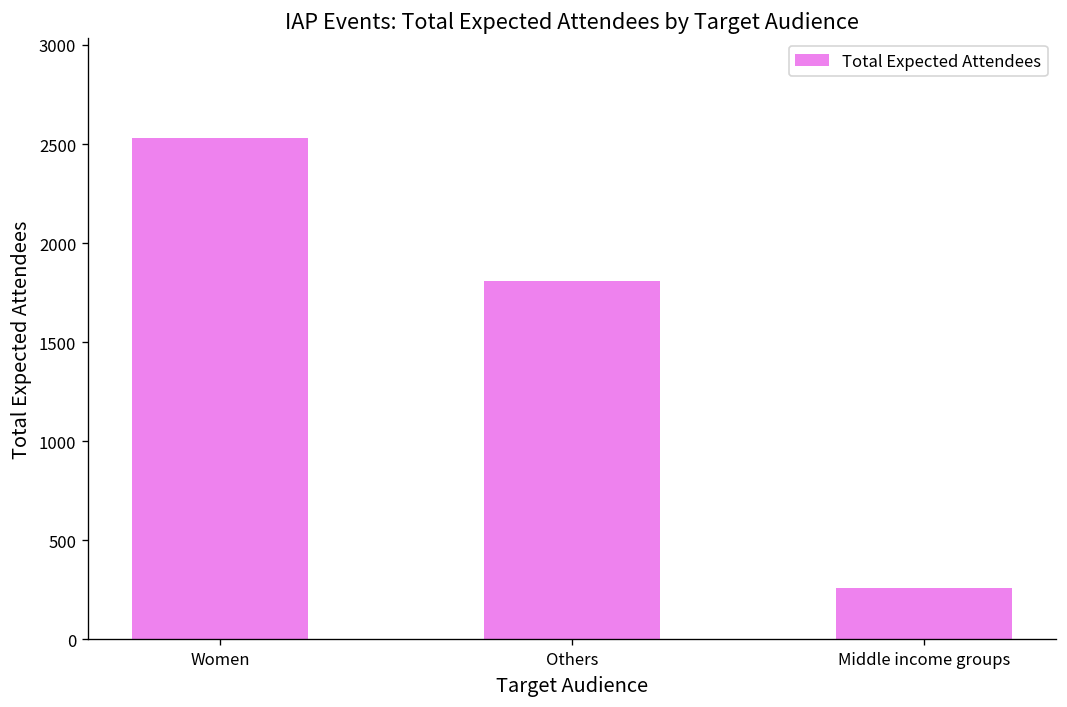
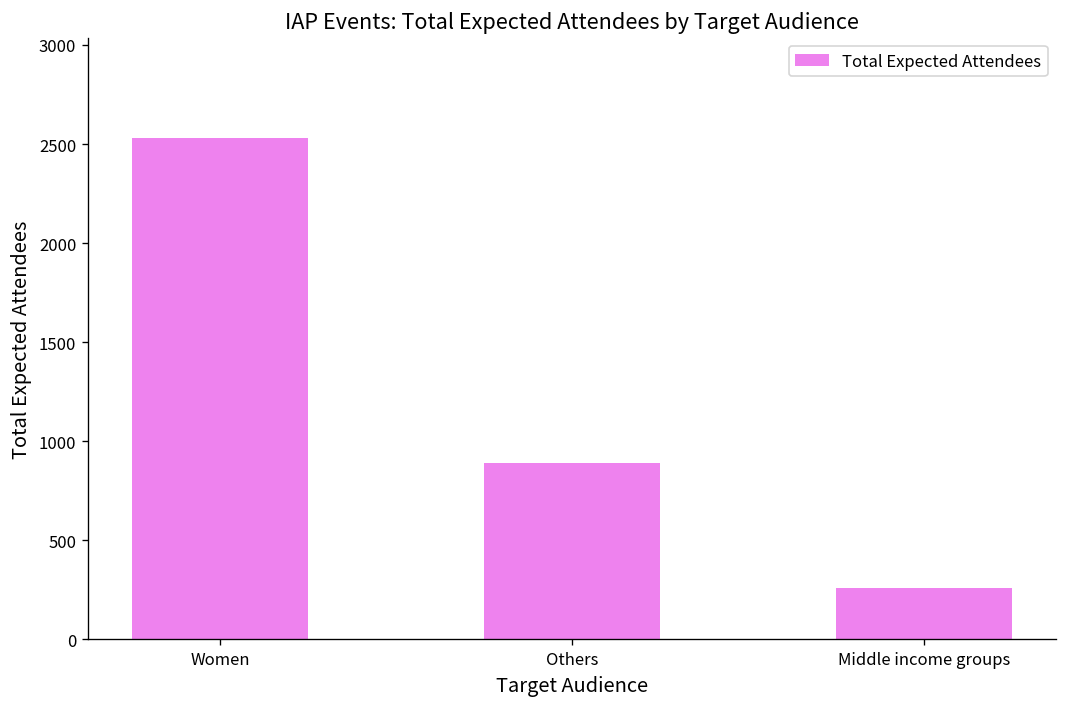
Others: 1810 -> 890
